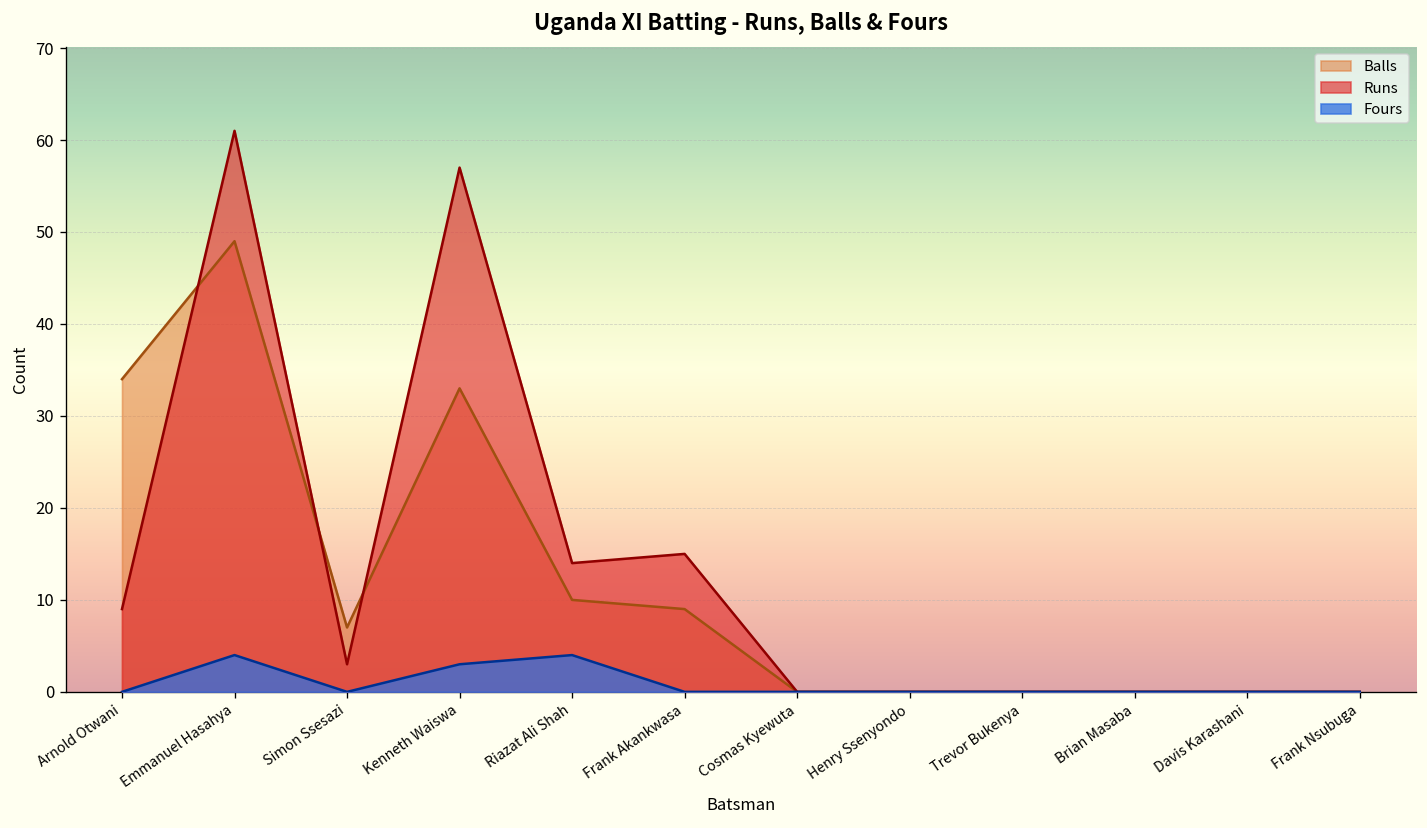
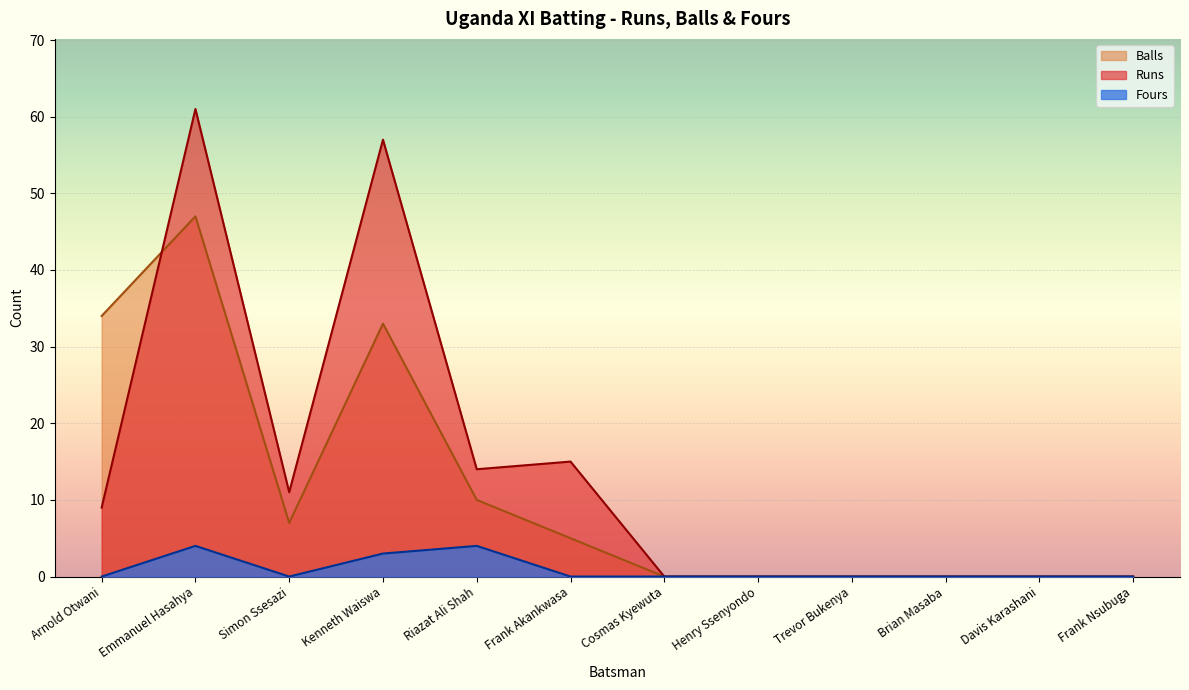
Balls, Emmanuel Hasahya: 49 -> 47
Runs, Simon Ssesazi: 3 -> 11
Balls, Frank Akankwasa: 9 -> 5
